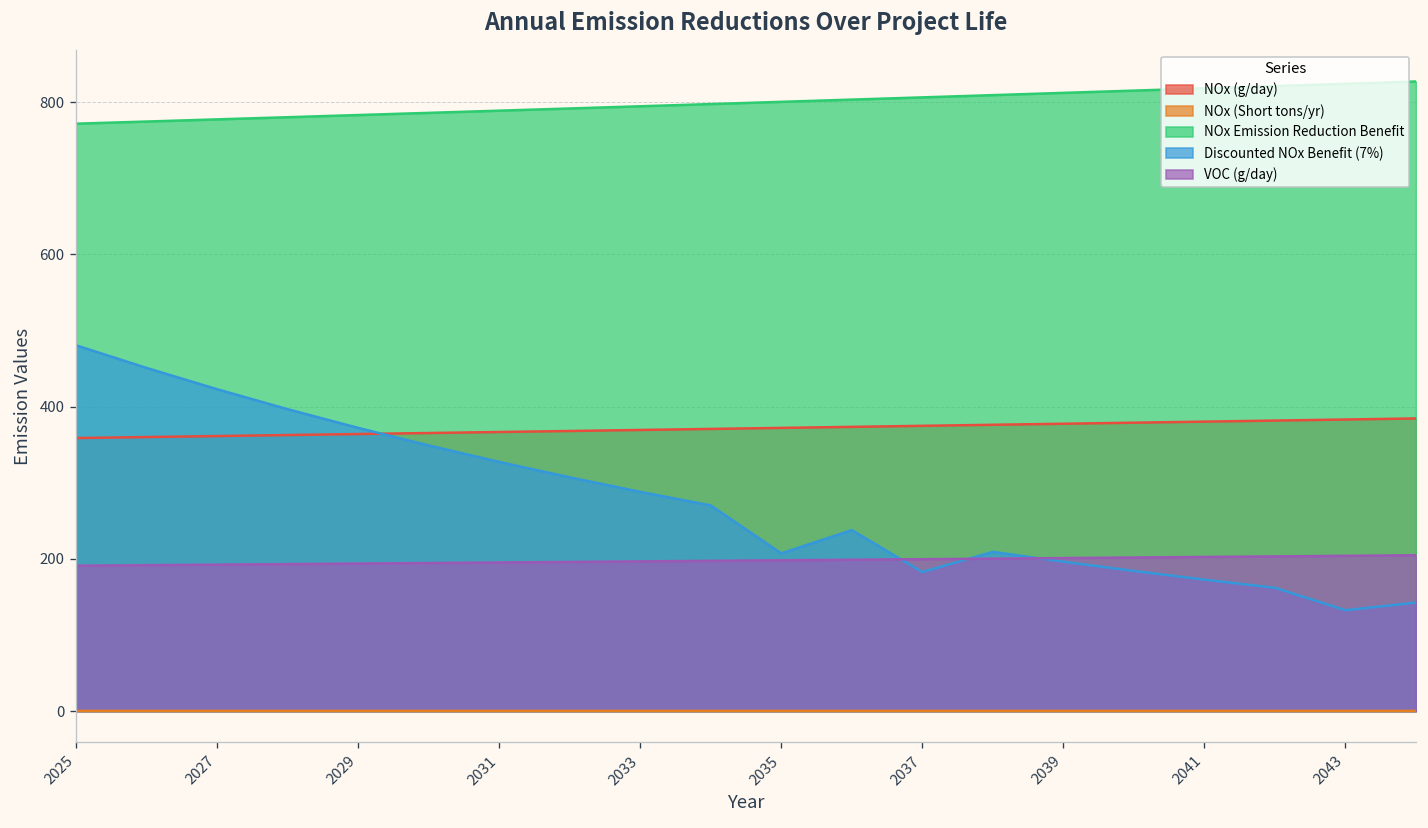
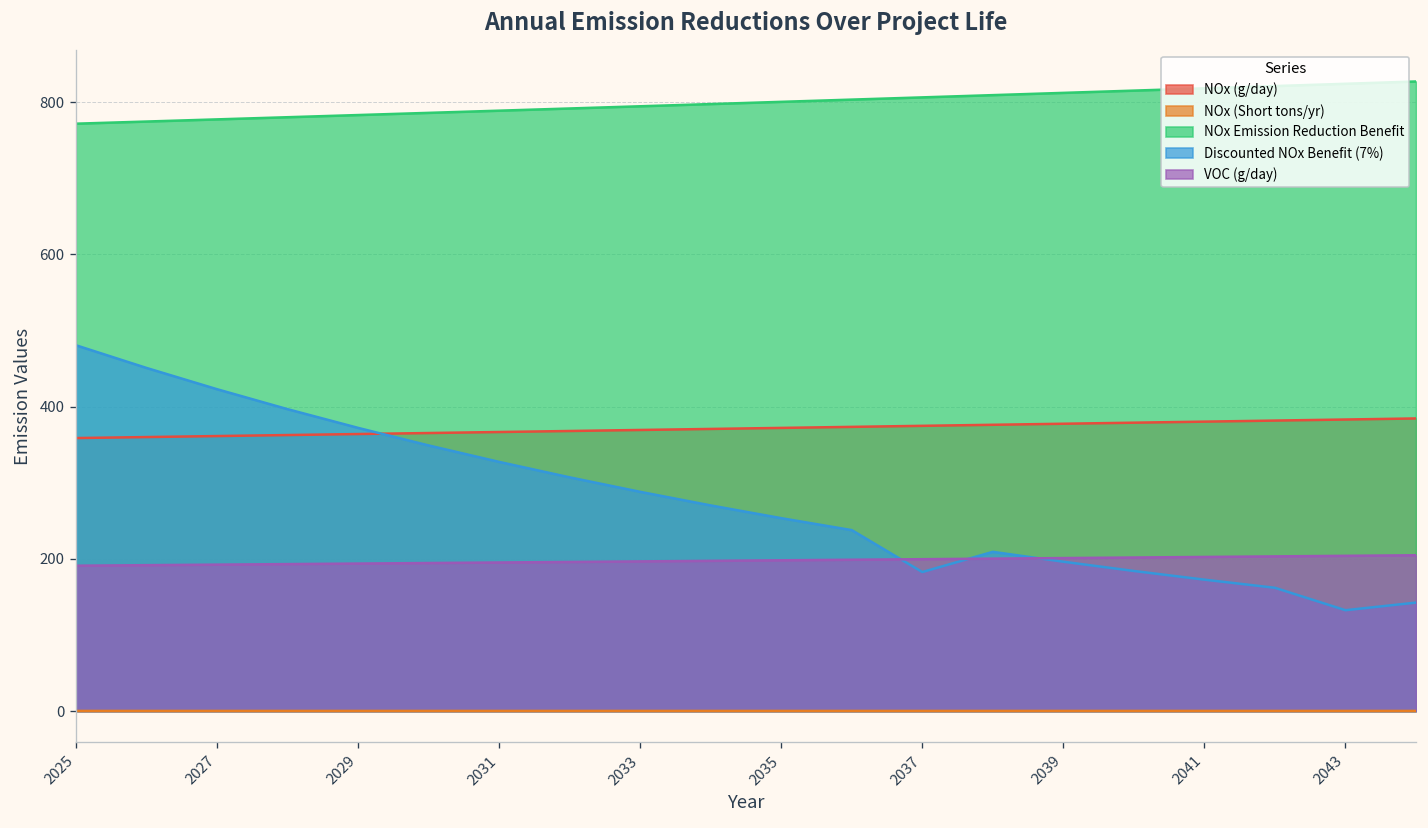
Discounted NOx Benefit (7%), 2035: 210 -> 250
